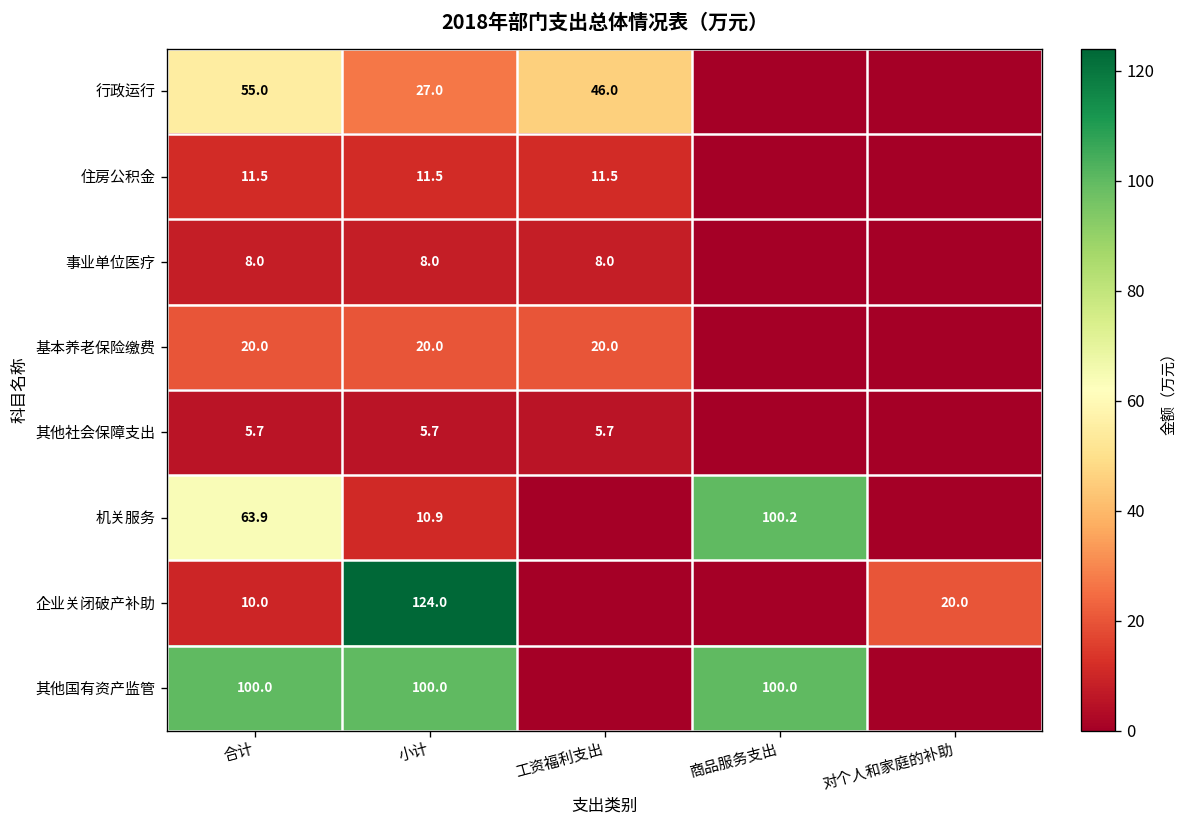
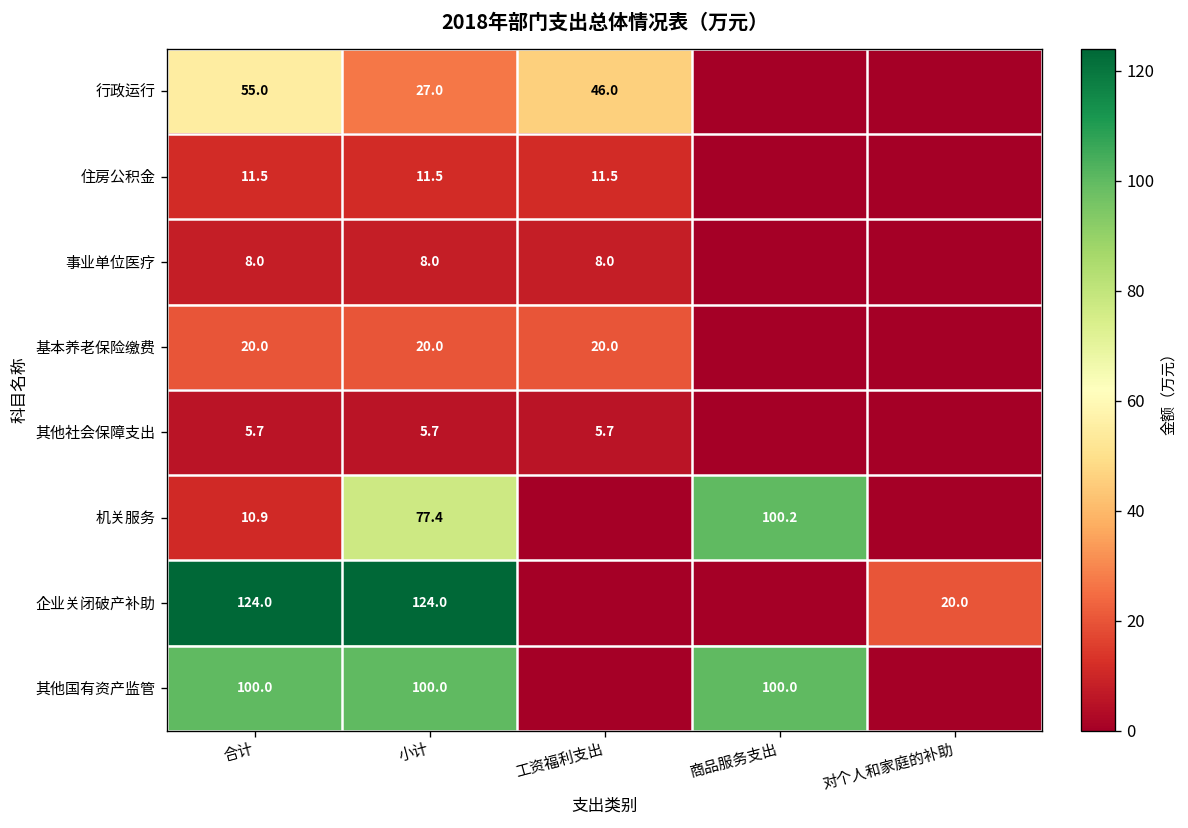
机关服务, 合计: 63.9 -> 10.9
机关服务, 小计: 10.9 -> 77.4
企业关闭破产补助, 合计: 10.0 -> 124.0
